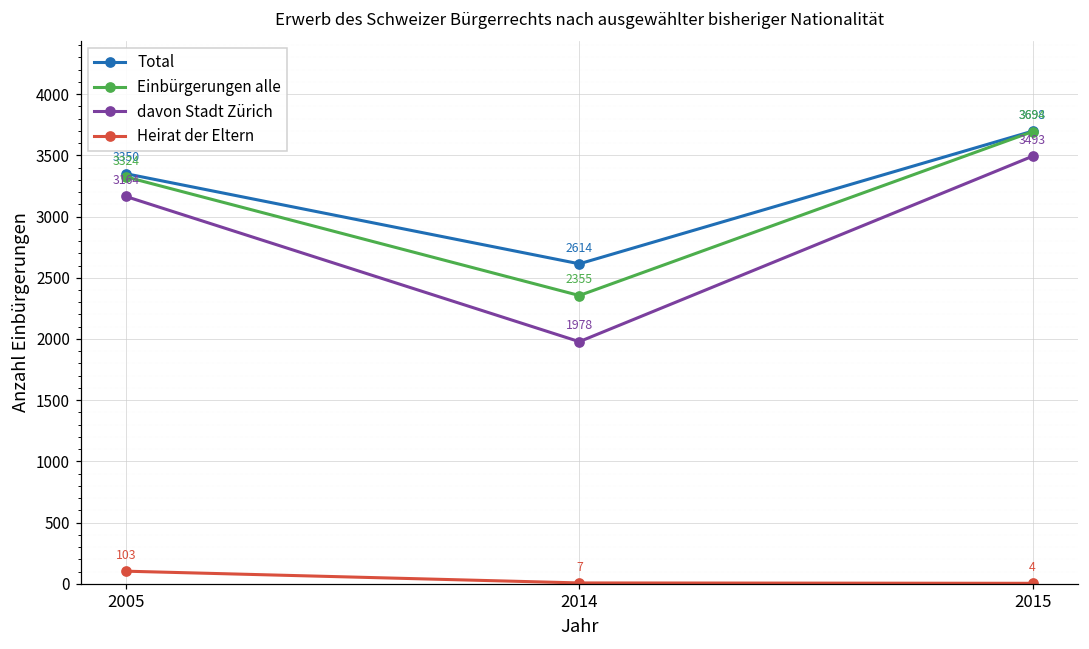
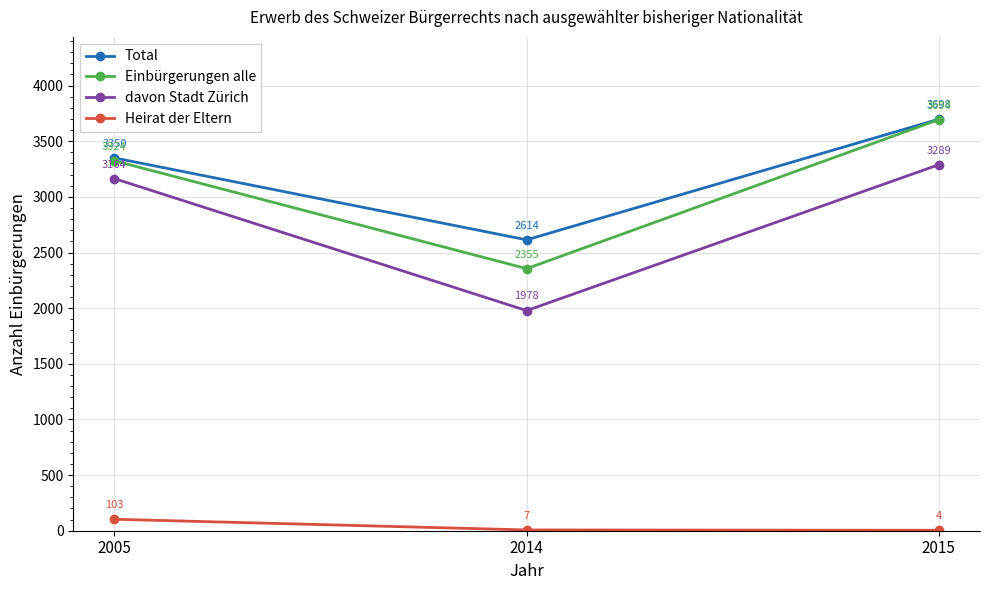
davon Stadt Zürich, 2015: 3493 -> 3289
